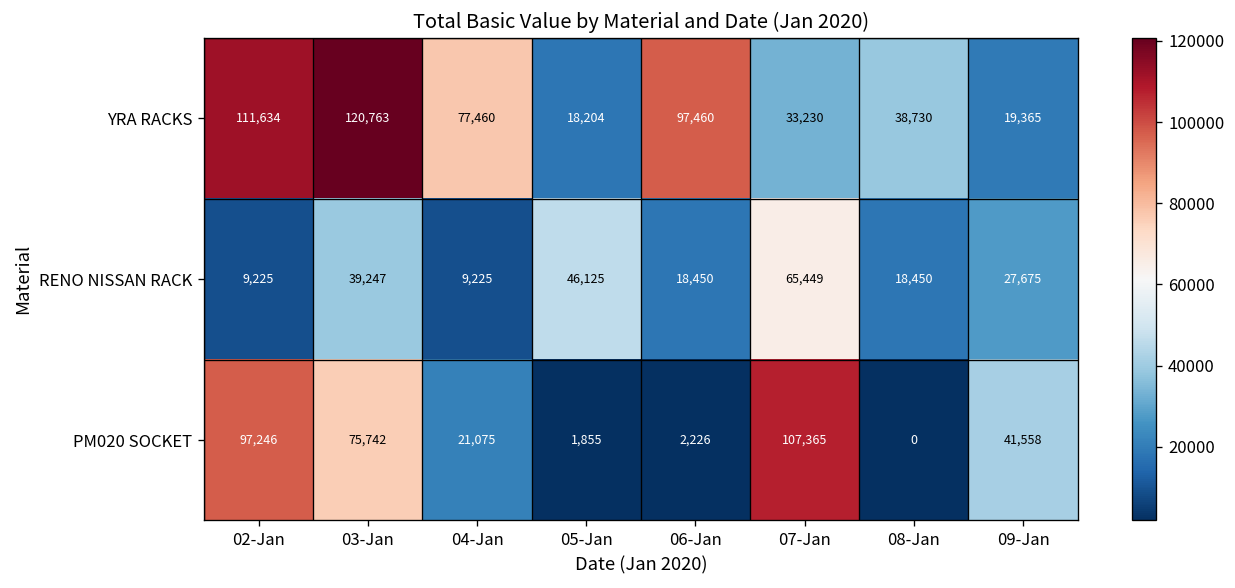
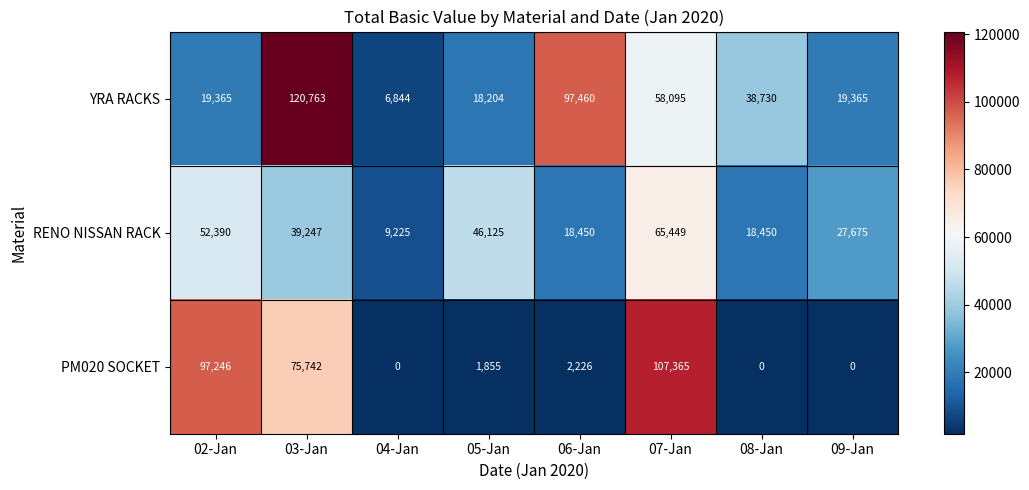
YRA RACKS, 02-Jan: 111,634 -> 19,365
YRA RACKS, 04-Jan: 77,460 -> 6,844
YRA RACKS, 07-Jan: 33,230 -> 58,095
RENO NISSAN RACK, 02-Jan: 9,225 -> 52,390
PM020 SOCKET, 04-Jan: 21,075 -> 0
PM020 SOCKET, 09-Jan: 41,558 -> 0
